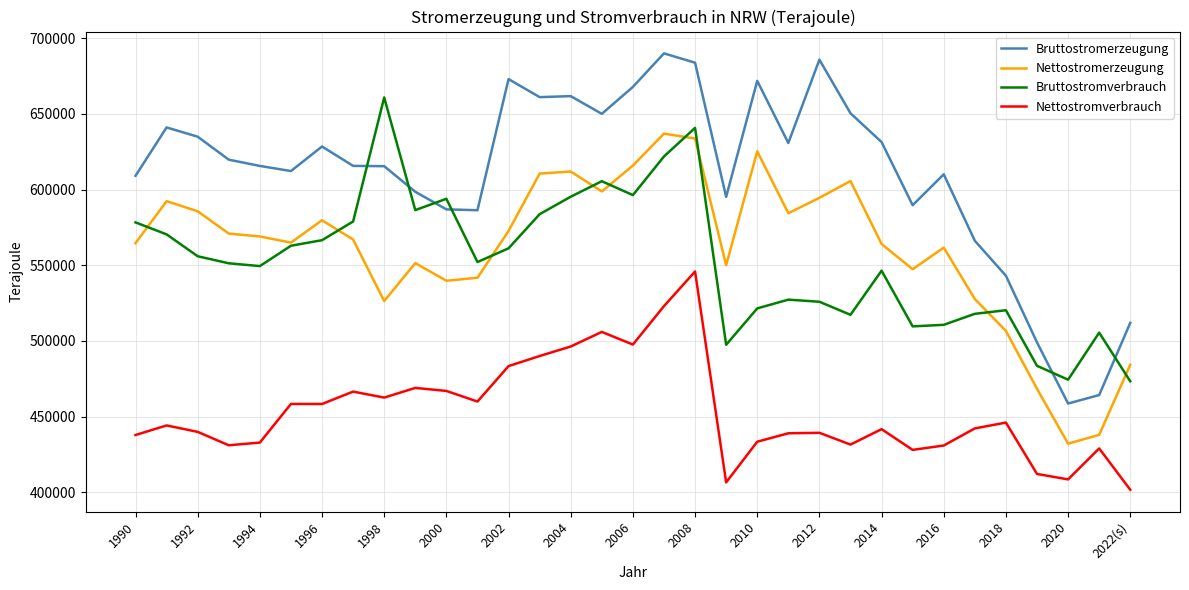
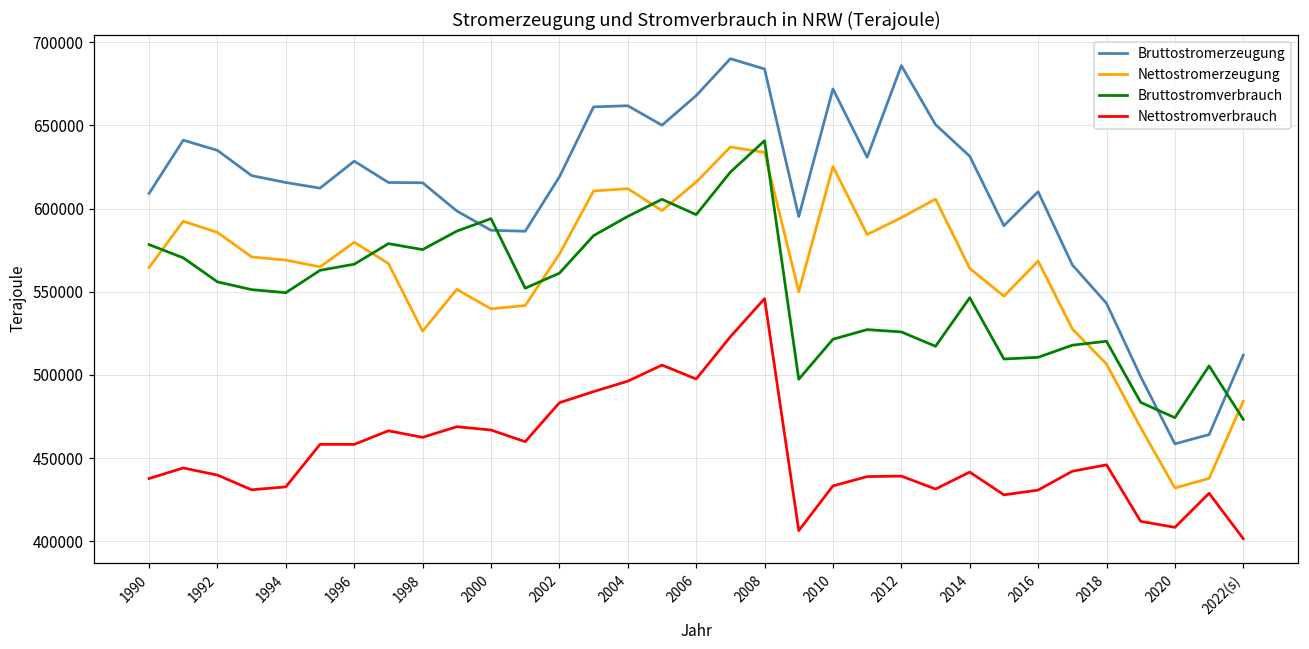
Bruttostromverbrauch, 1998: 661000 -> 575000
Bruttostromerzeugung, 2002: 673000 -> 619000
Nettostromerzeugung, 2016: 562000 -> 568000
